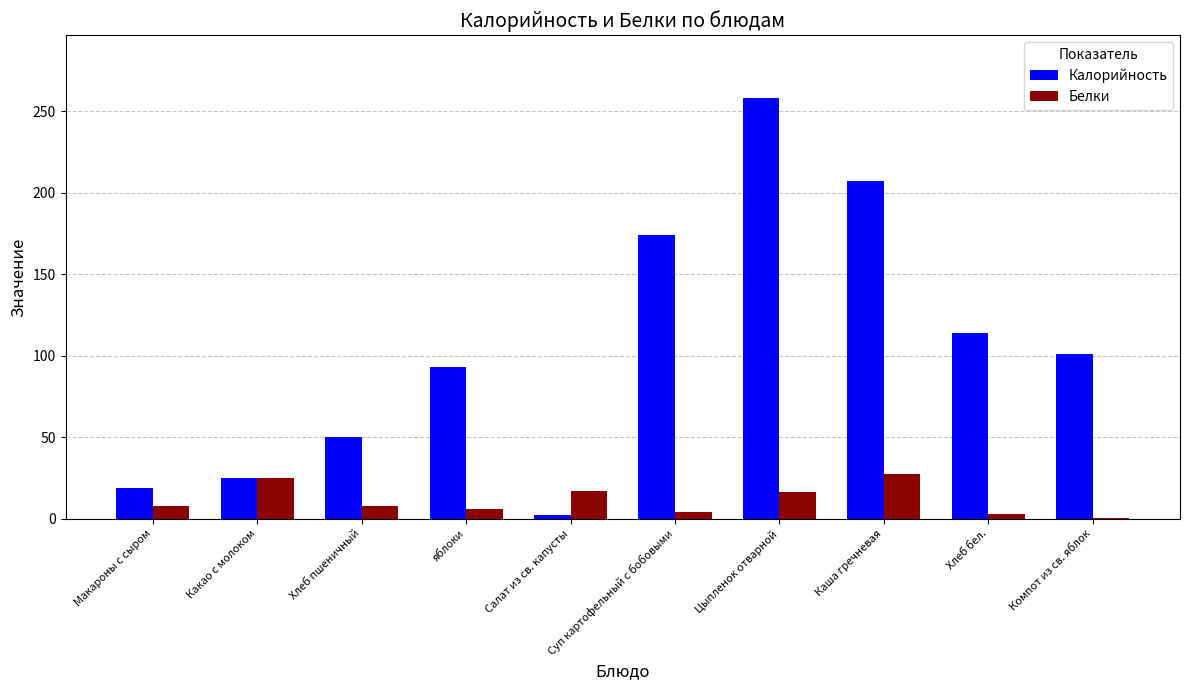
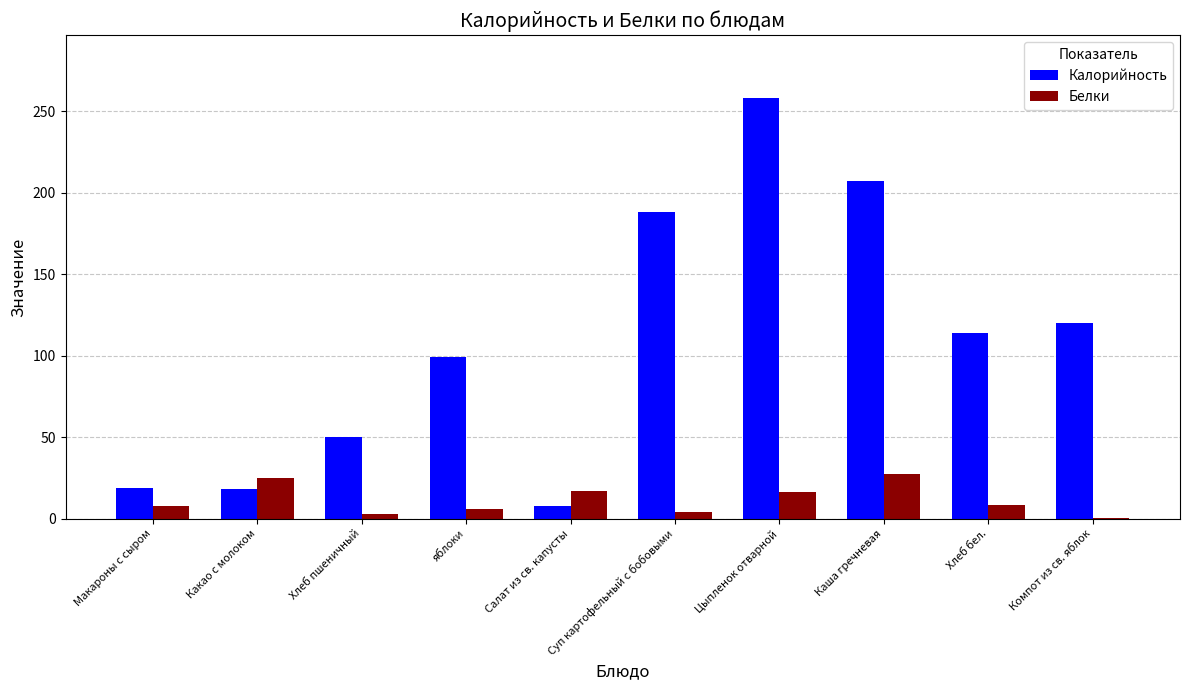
Калорийность, Какао с молоком: 25 -> 18
Белки, Хлеб пшеничный: 8 -> 3
Калорийность, яблоки: 93 -> 99
Калорийность, Салат из св. капусты: 3 -> 8
Калорийность, Суп картофельный с бобовыми: 174 -> 188
Белки, Хлеб бел.: 3 -> 8
Калорийность, Компот из св. яблок: 101 -> 120
